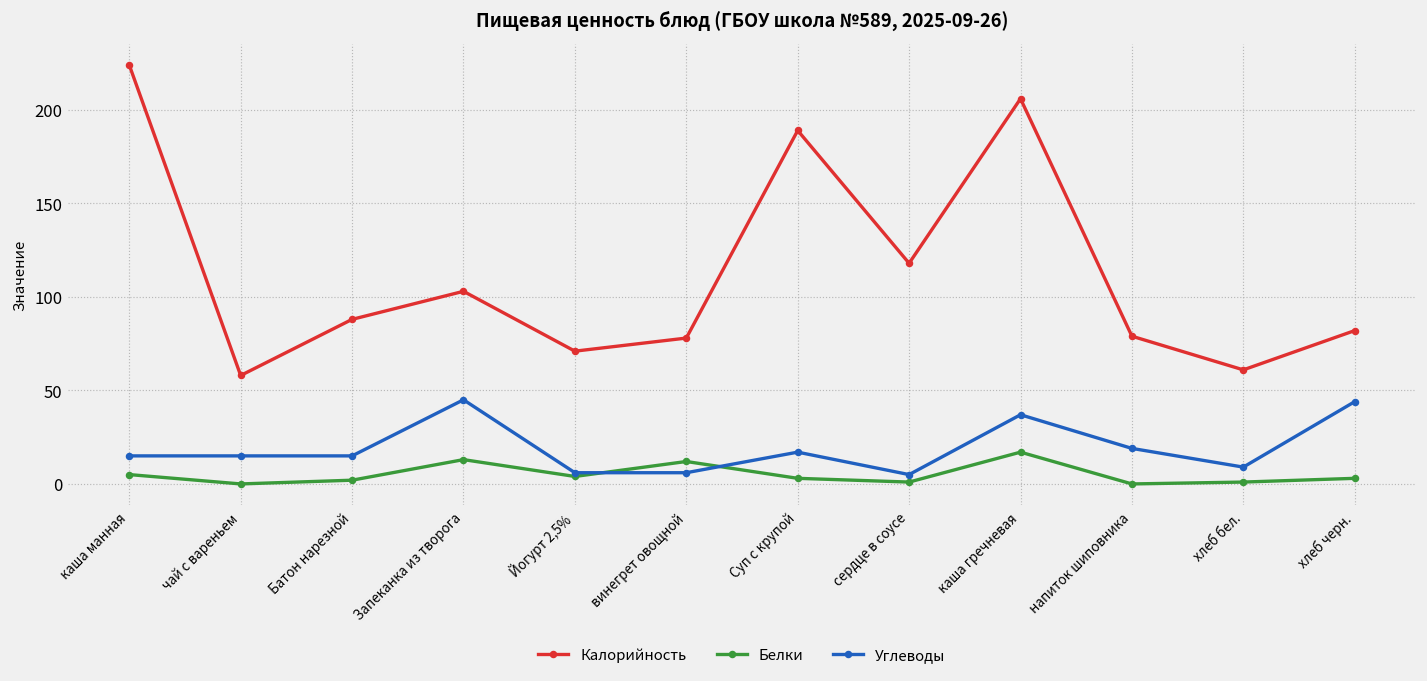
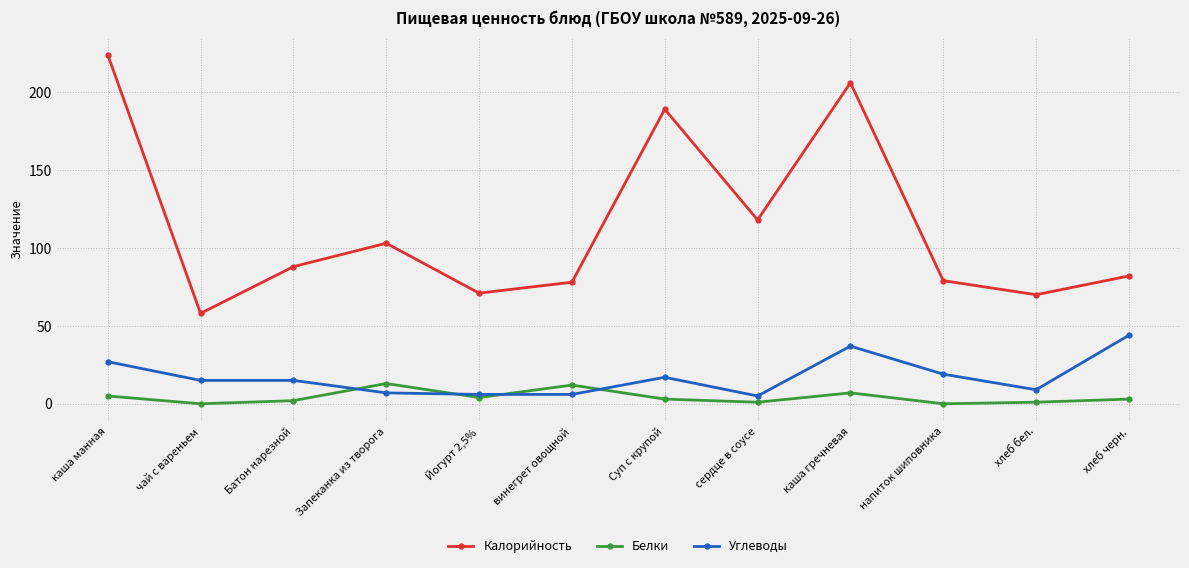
Углеводы, каша манная: 15 -> 27
Углеводы, Запеканка из творога: 45 -> 7
Белки, каша гречневая: 17 -> 7
Калорийность, хлеб бел.: 61 -> 70
